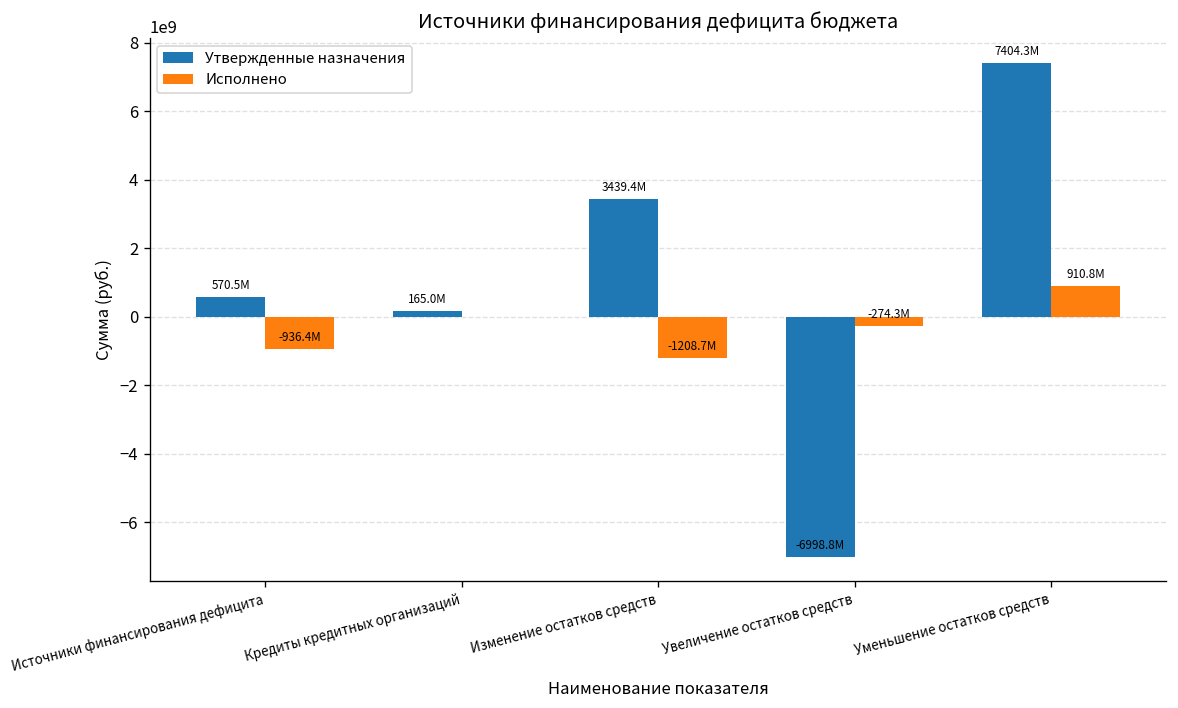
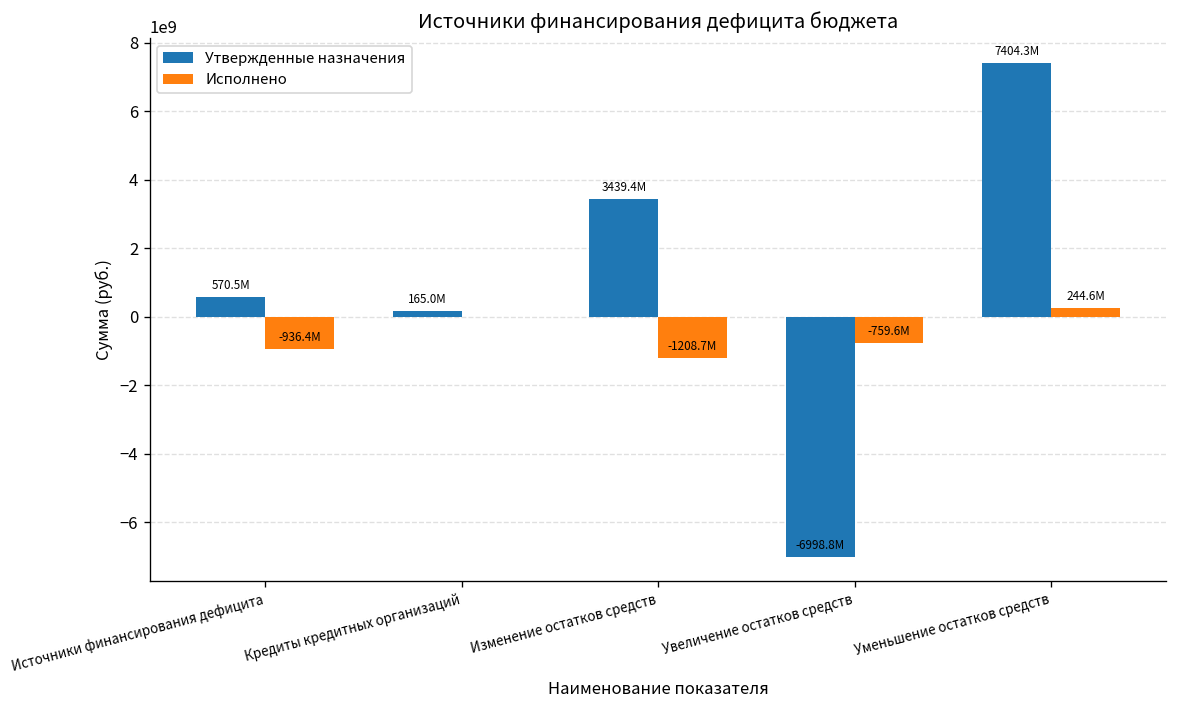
Исполнено, Увеличение остатков средств: -274.3M -> -759.6M
Исполнено, Уменьшение остатков средств: 910.8M -> 244.6M
